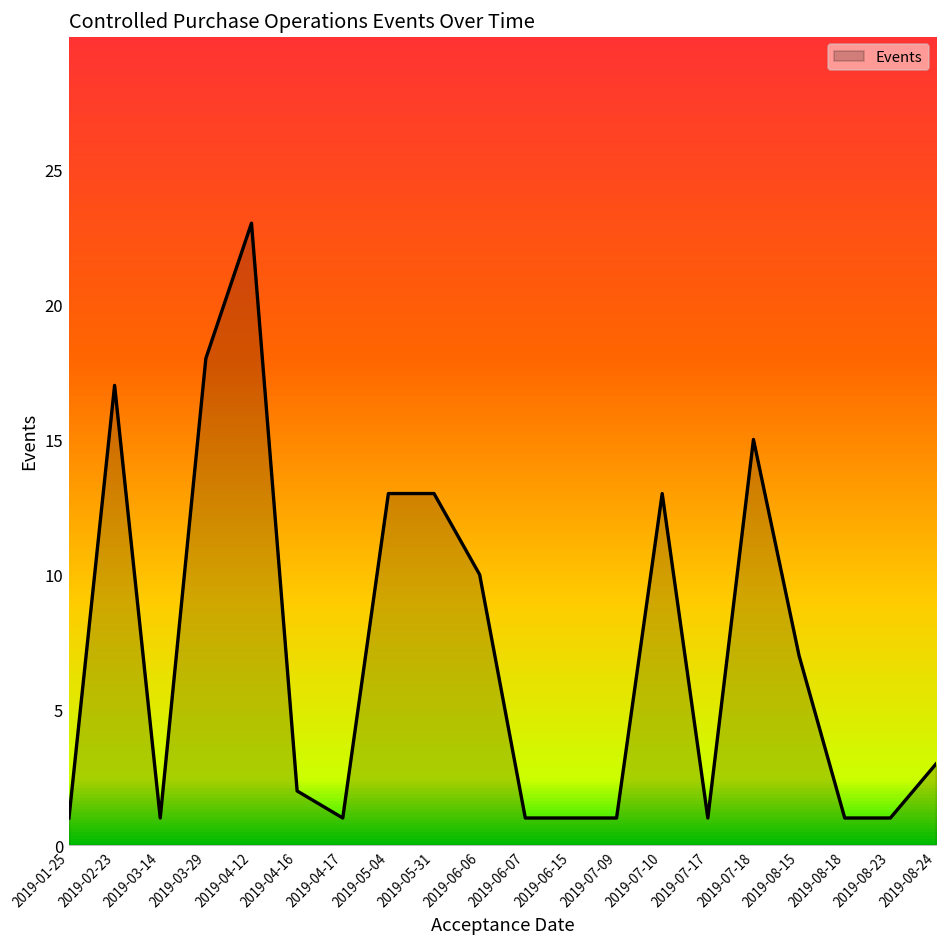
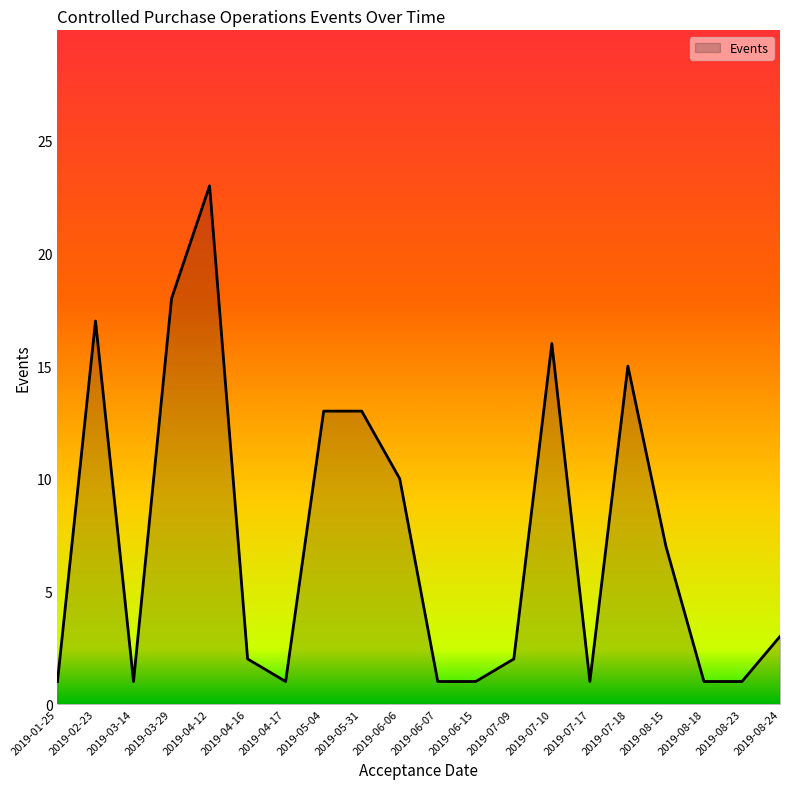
2019-07-09: 1 -> 2
2019-07-10: 13 -> 16
